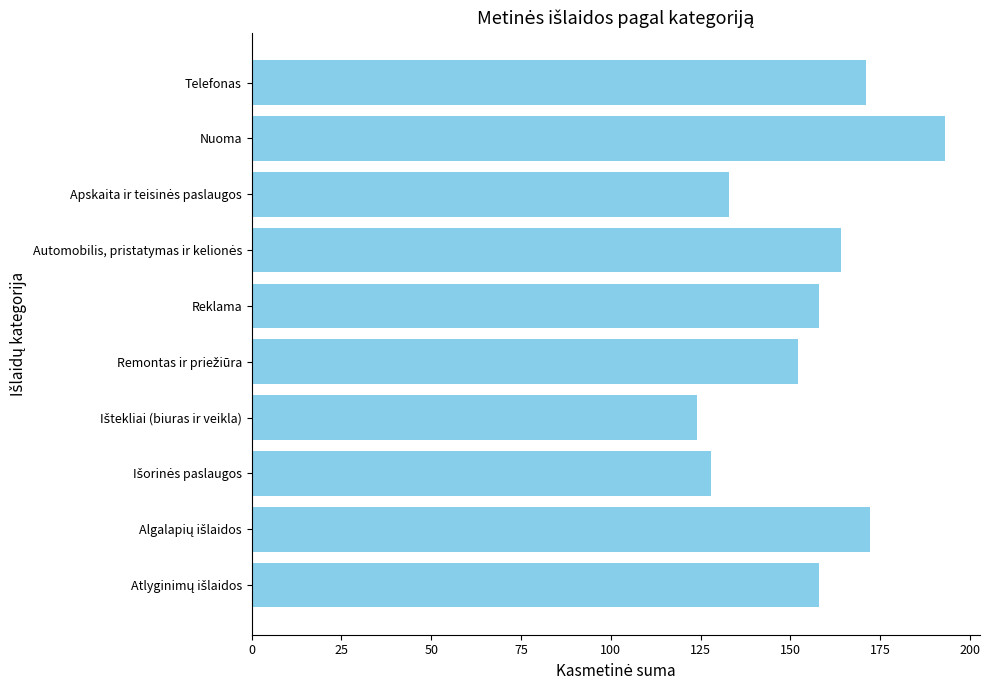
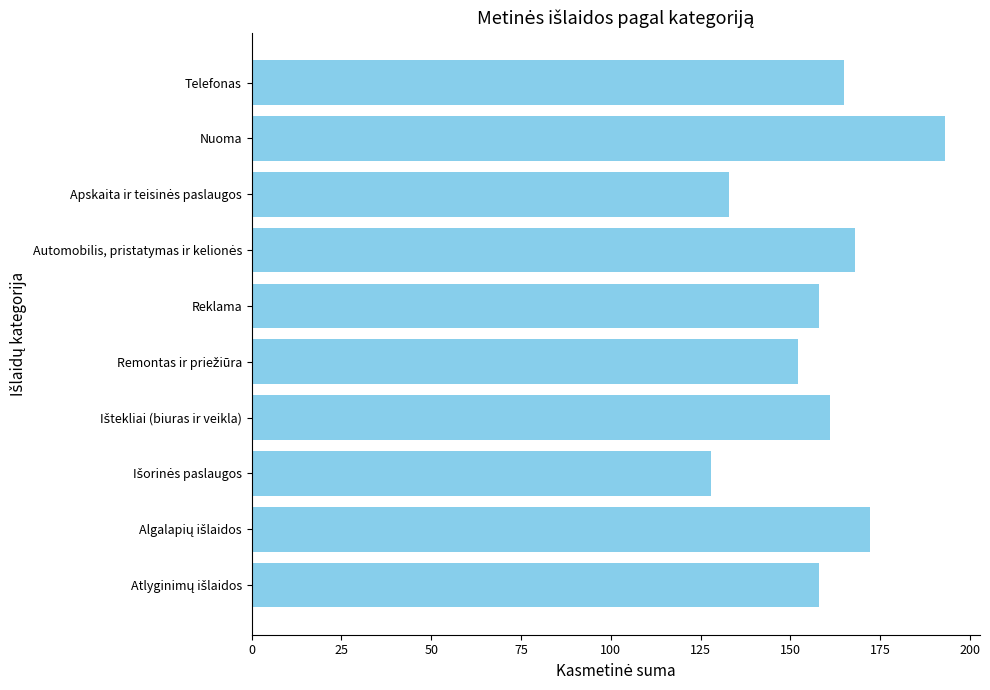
Telefonas: 171 -> 165
Automobilis, pristatymas ir kelionės: 164 -> 168
Ištekliai (biuras ir veikla): 124 -> 161
